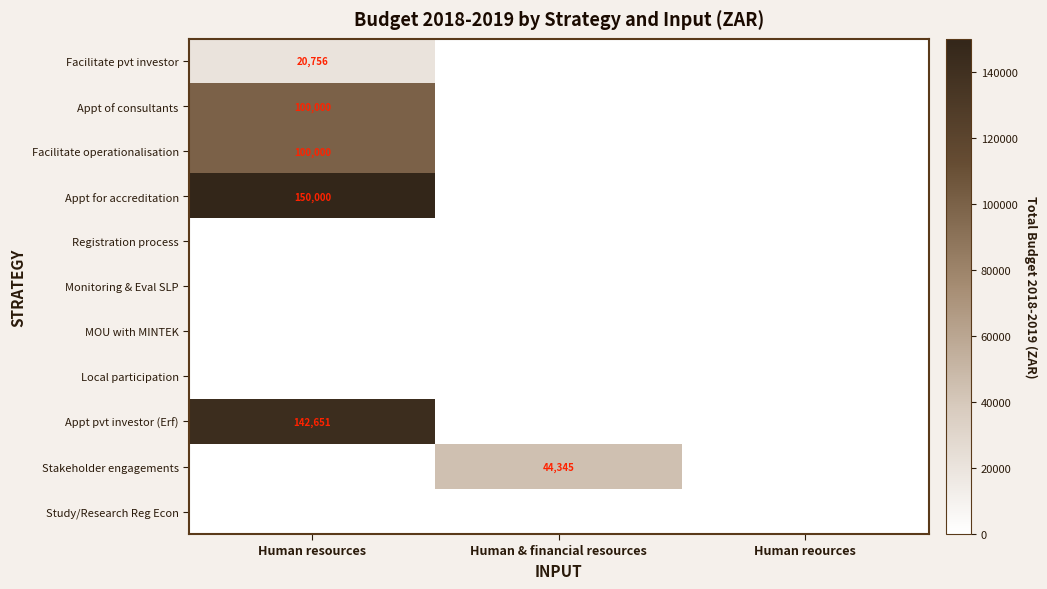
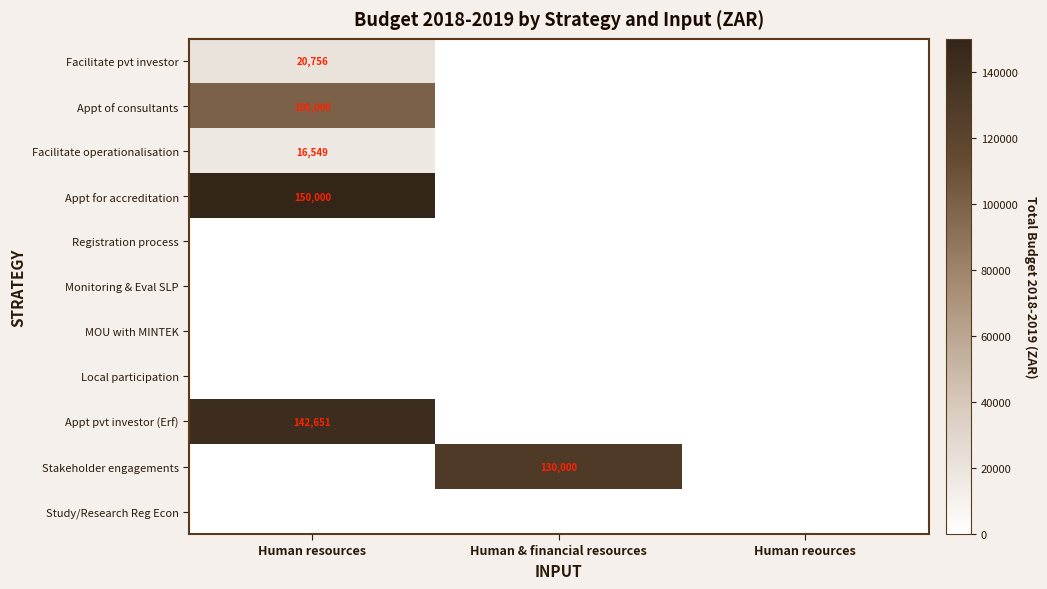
Facilitate operationalisation, Human resources: 100,000 -> 16,549
Stakeholder engagements, Human & financial resources: 44,345 -> 130,000
